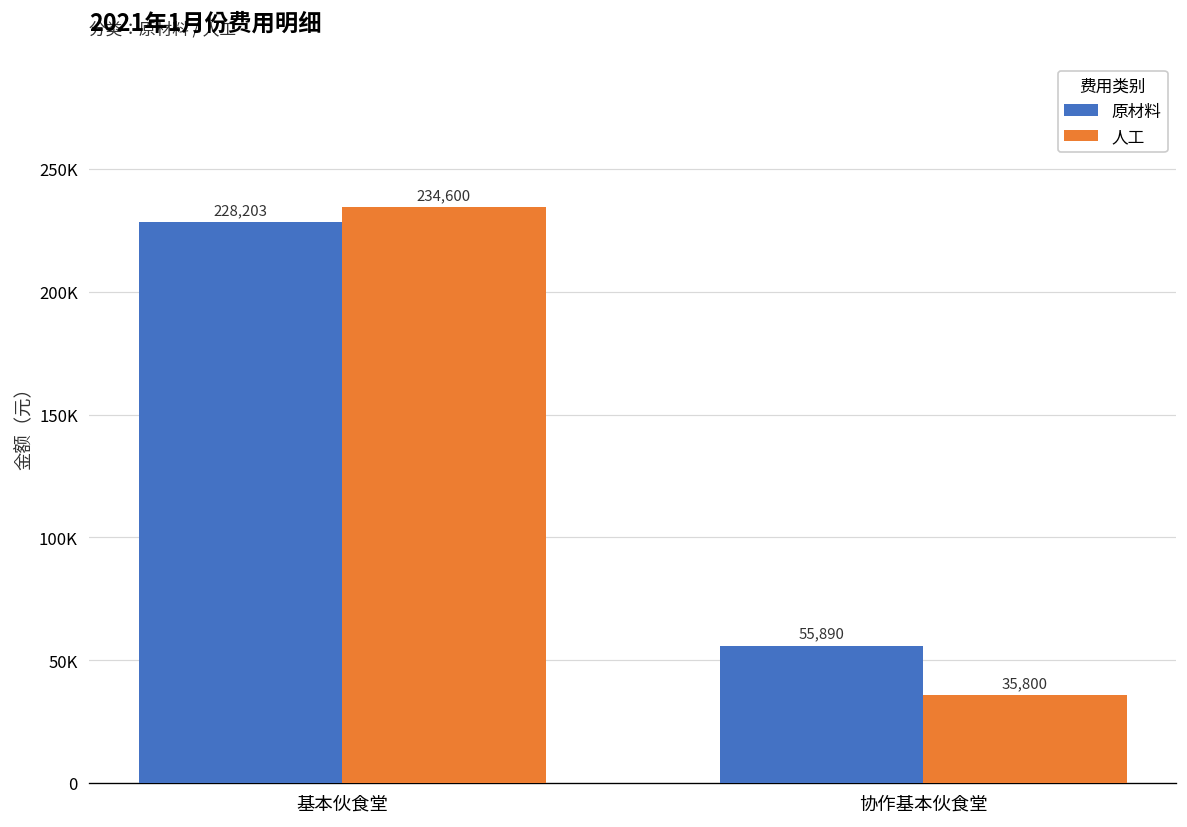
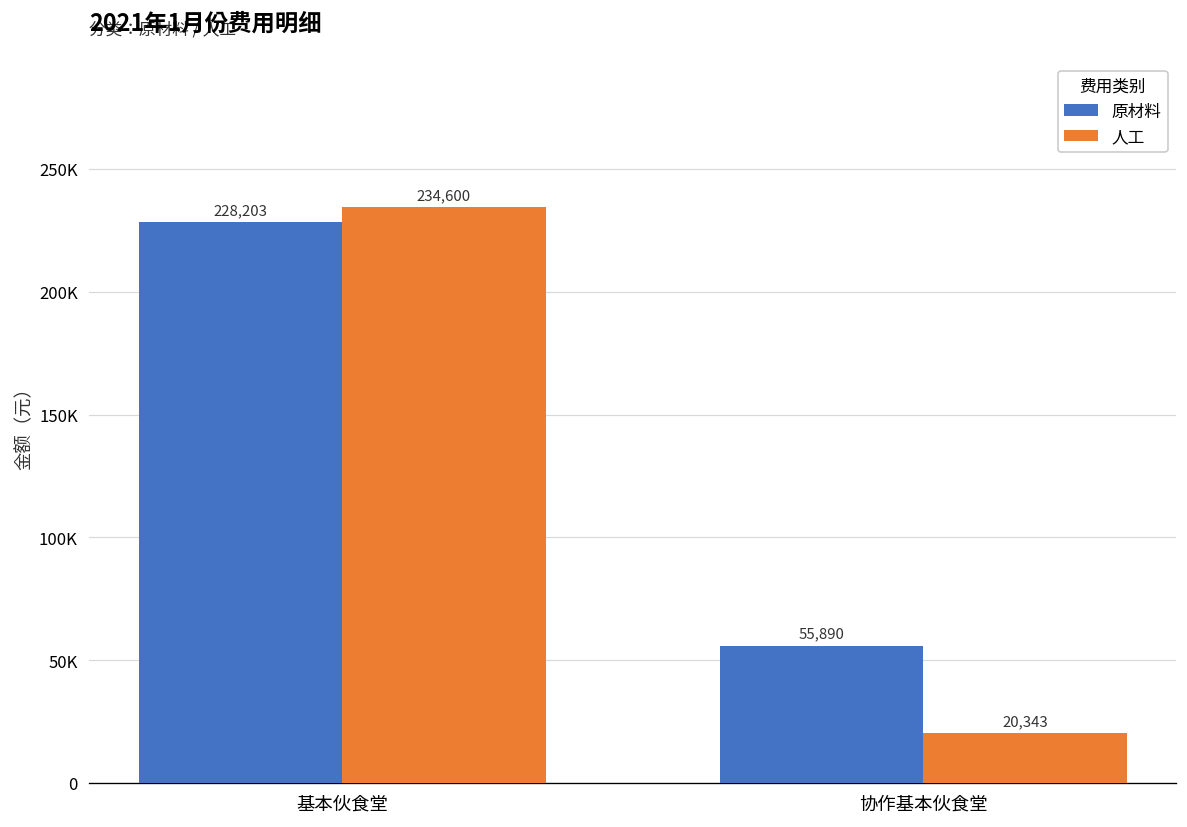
人工, 协作基本伙食堂: 35,800 -> 20,343
